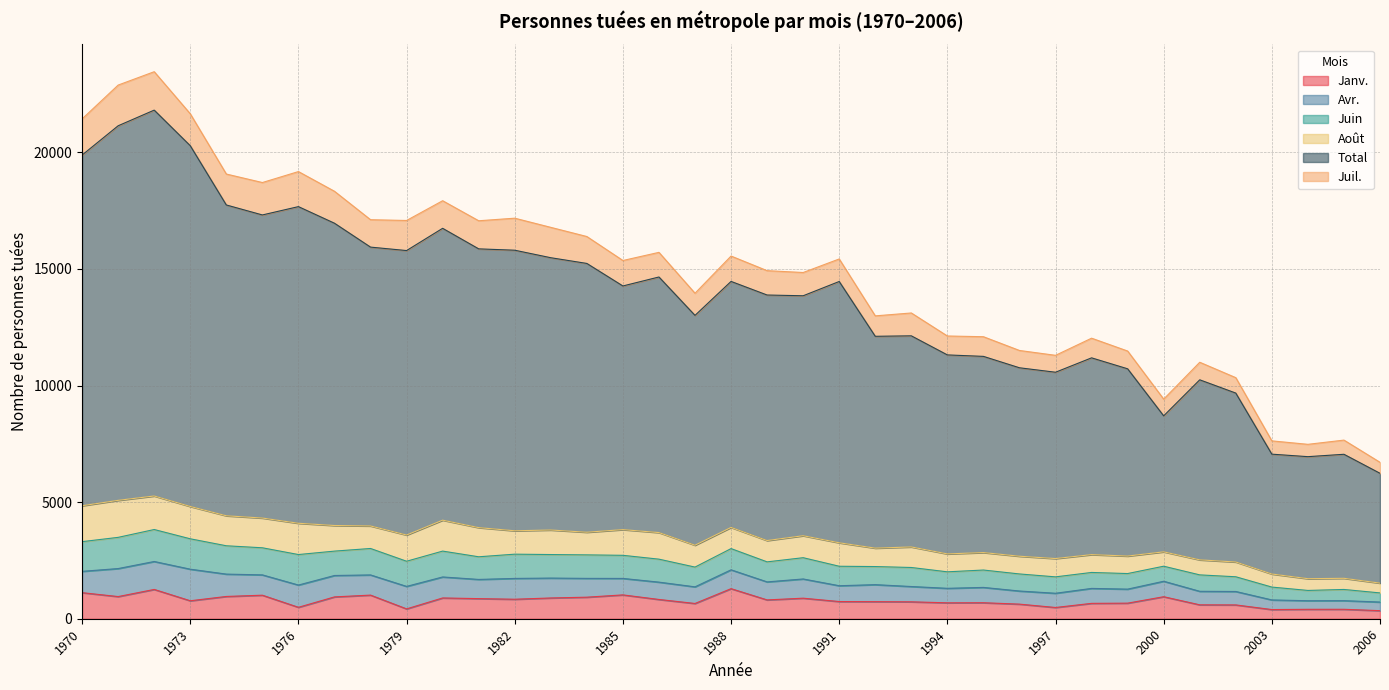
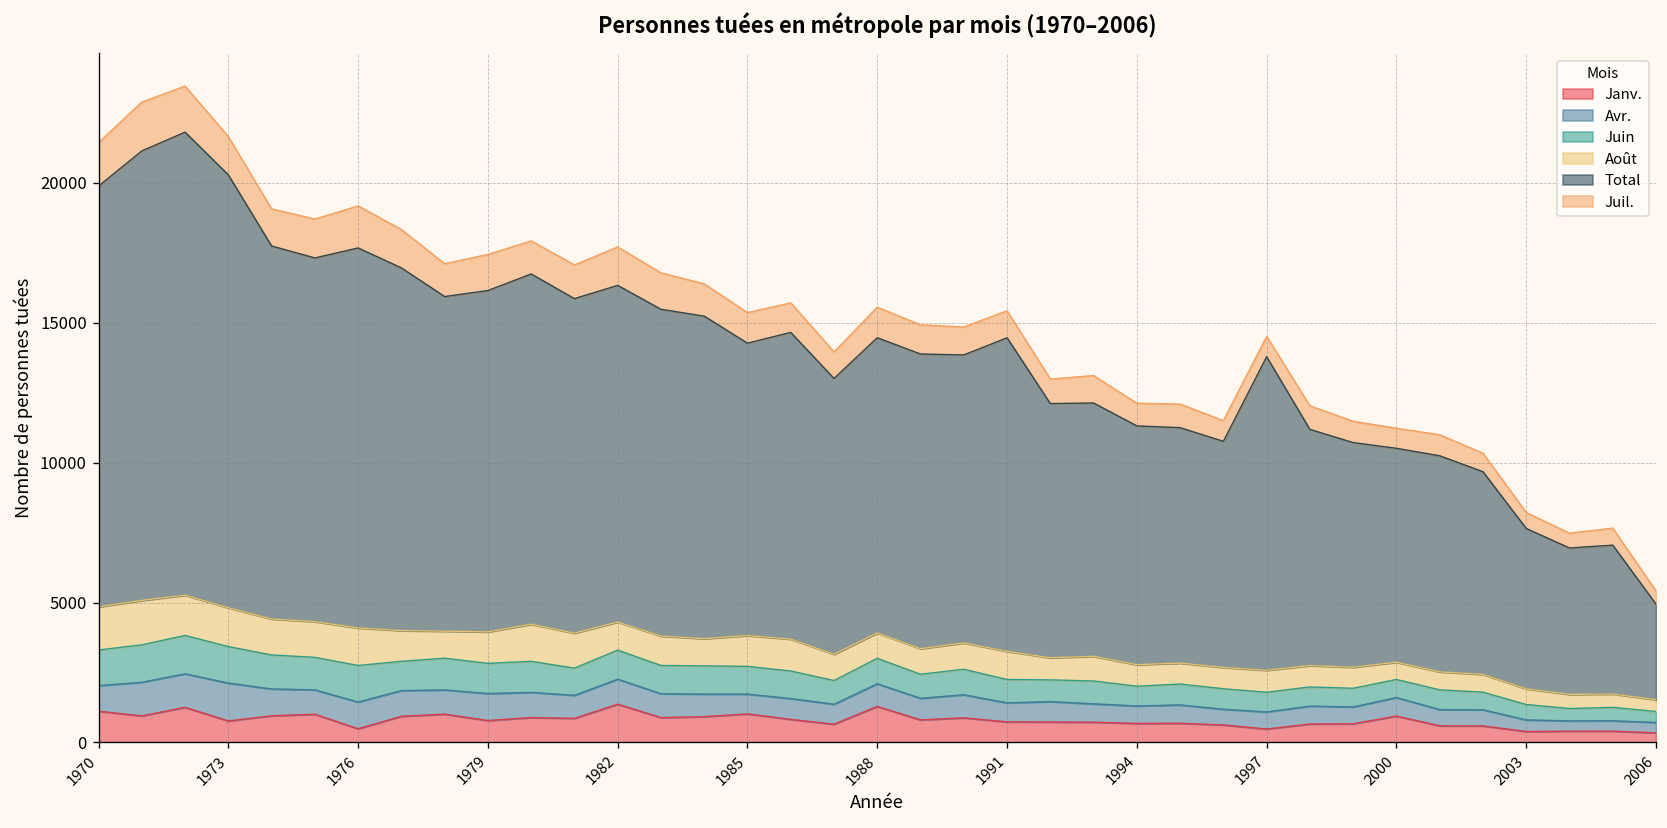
Janv., 1979: 400 -> 800
Janv., 1982: 800 -> 1400
Total, 1997: 8000 -> 11200
Total, 2000: 5800 -> 7600
Total, 2003: 5100 -> 5700
Total, 2006: 4700 -> 3400
